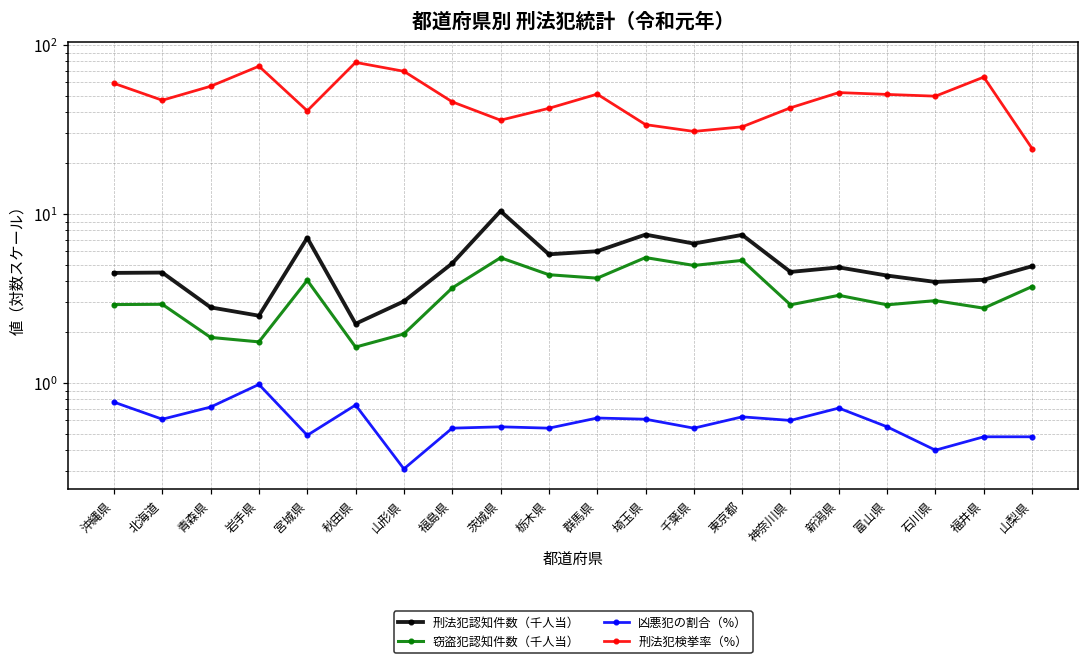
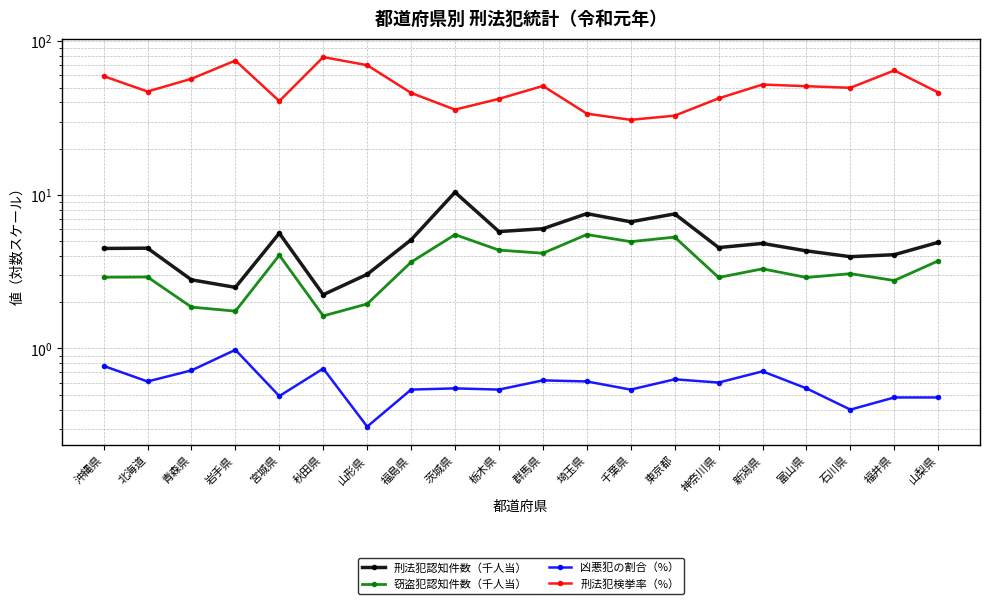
刑法犯認知件数（千人当）, 宮城県: 7 -> 5.6
刑法犯検挙率（%）, 山梨県: 24 -> 46
